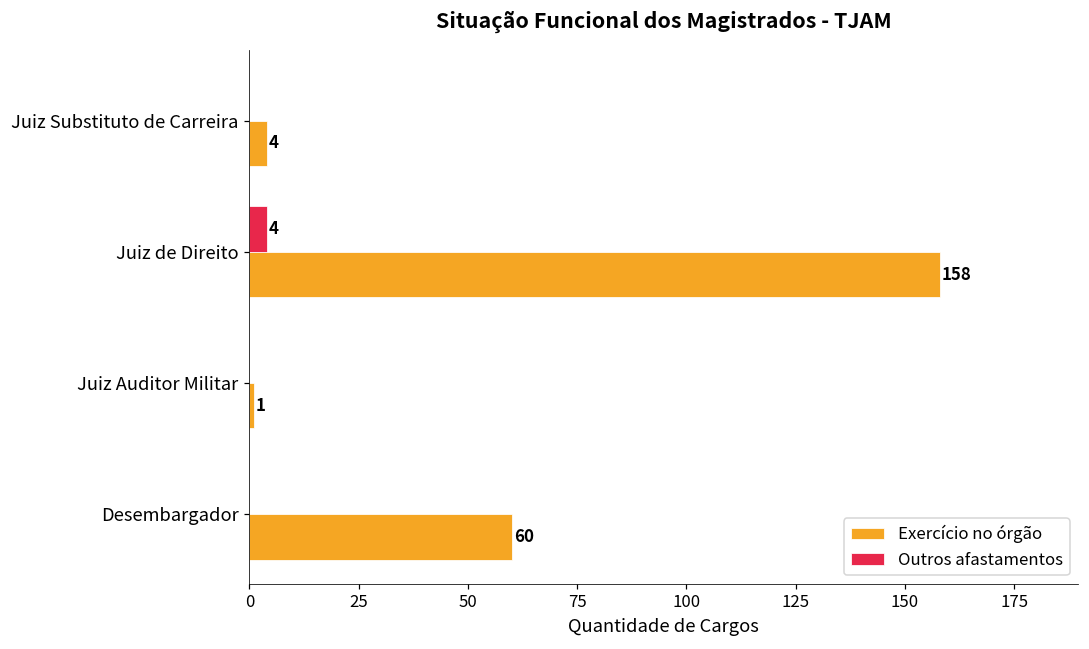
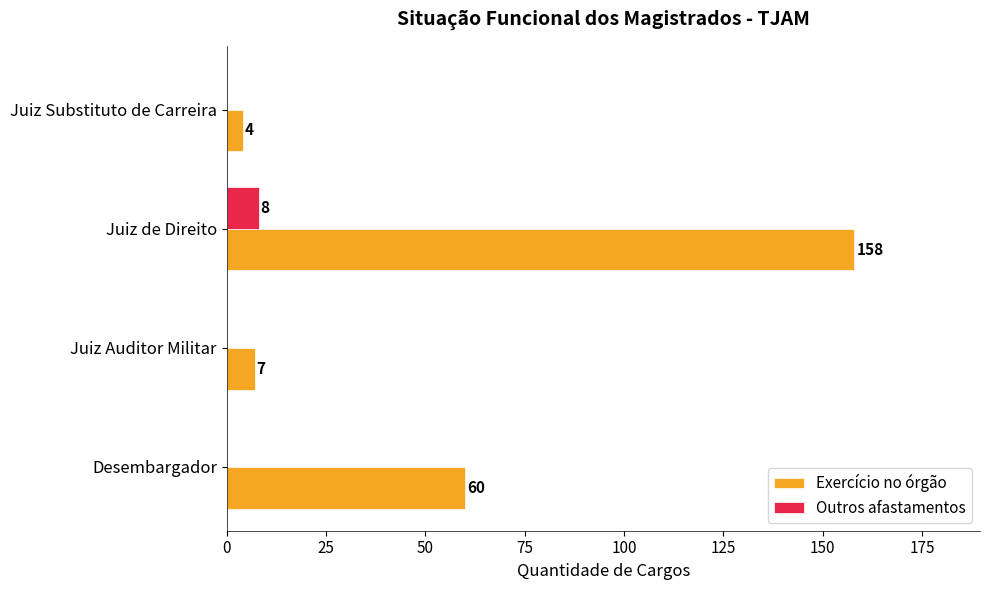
Outros afastamentos, Juiz de Direito: 4 -> 8
Exercício no órgão, Juiz Auditor Militar: 1 -> 7
